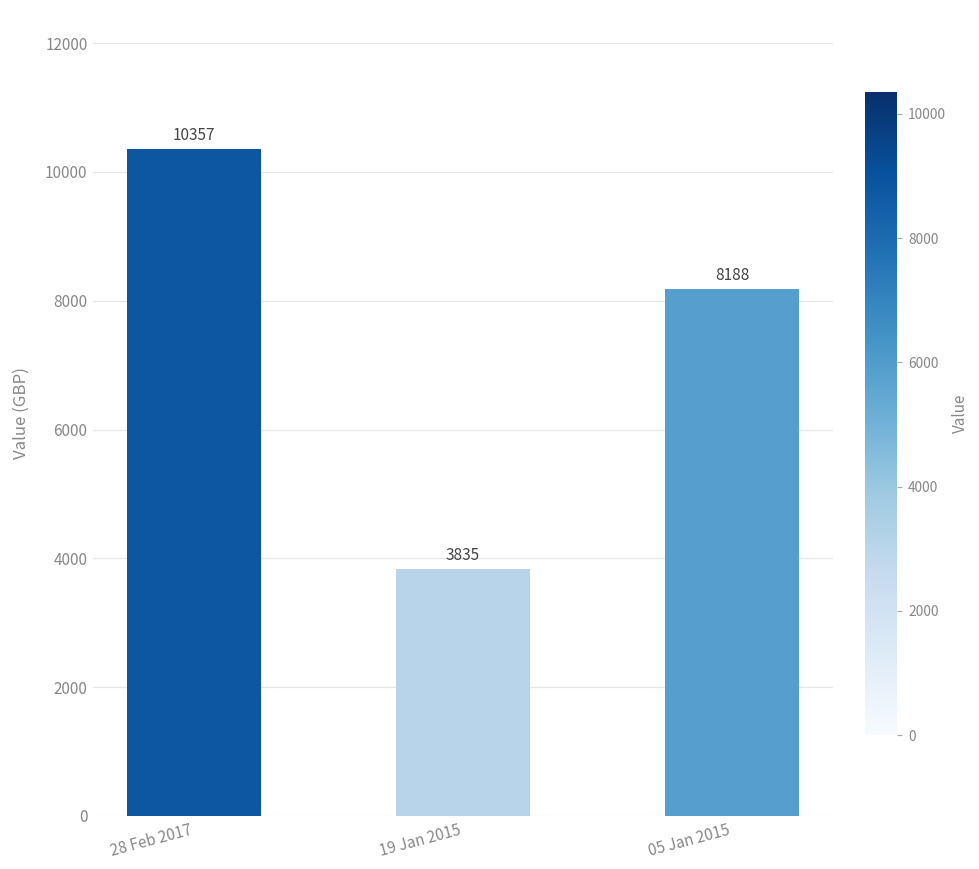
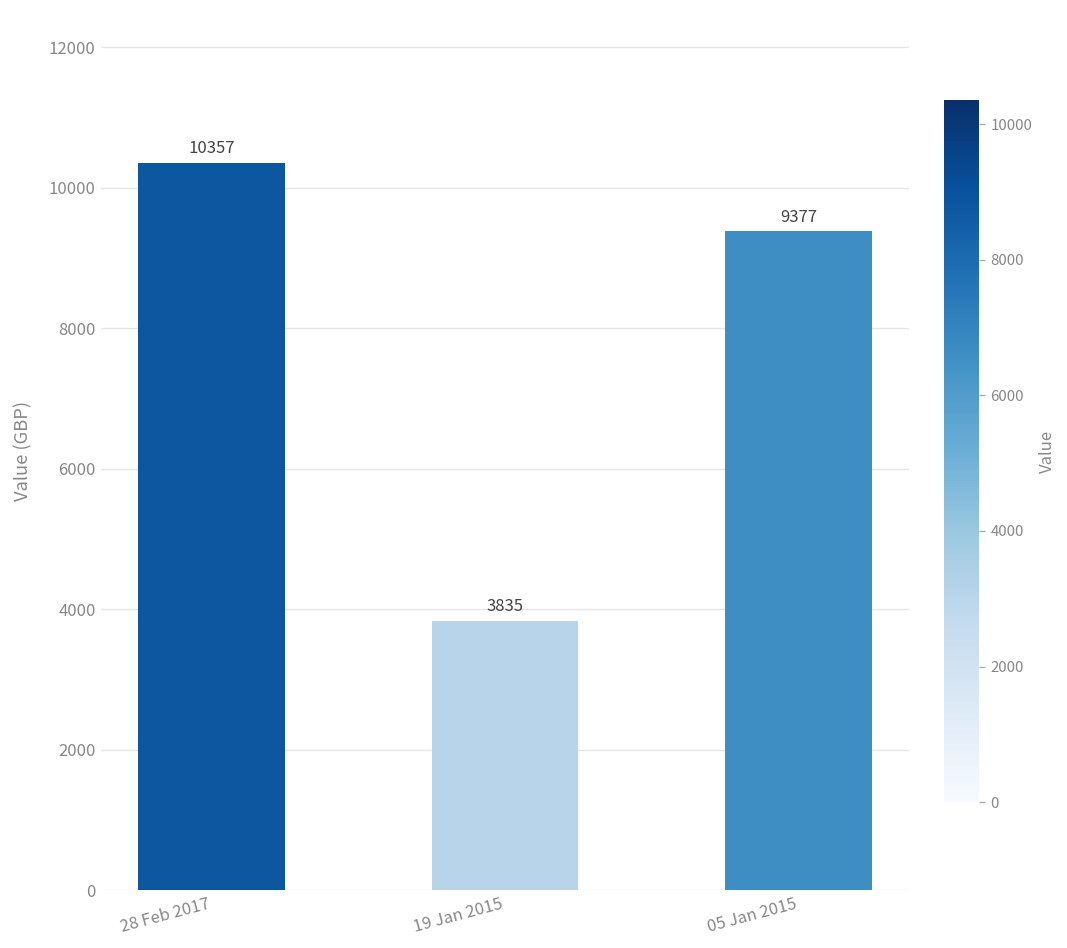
05 Jan 2015: 8188 -> 9377
